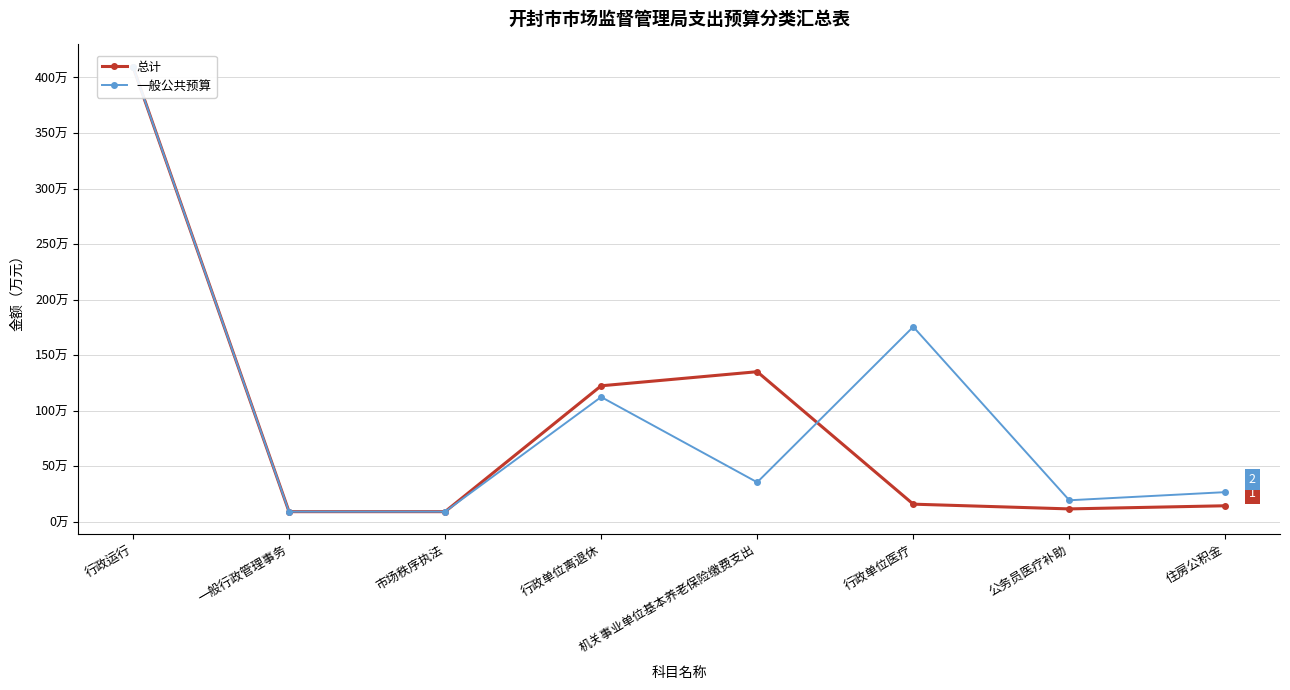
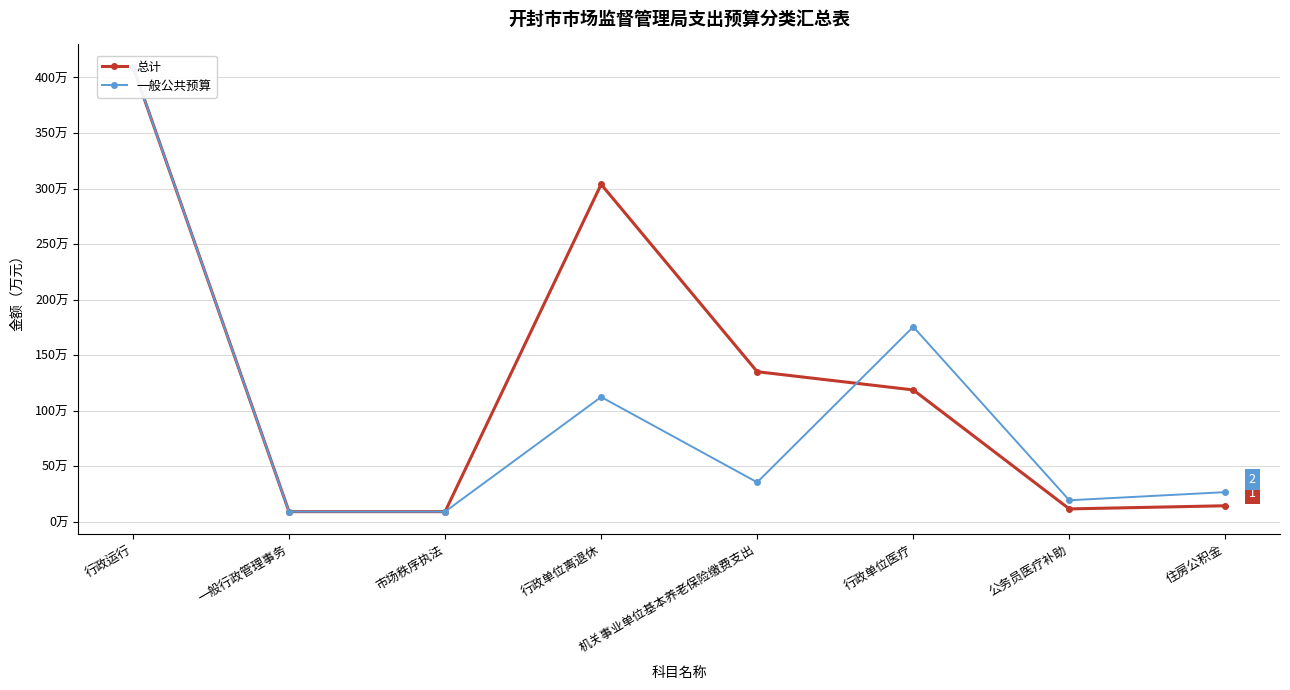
总计, 行政单位离退休: 122万 -> 304万
总计, 行政单位医疗: 16万 -> 119万
